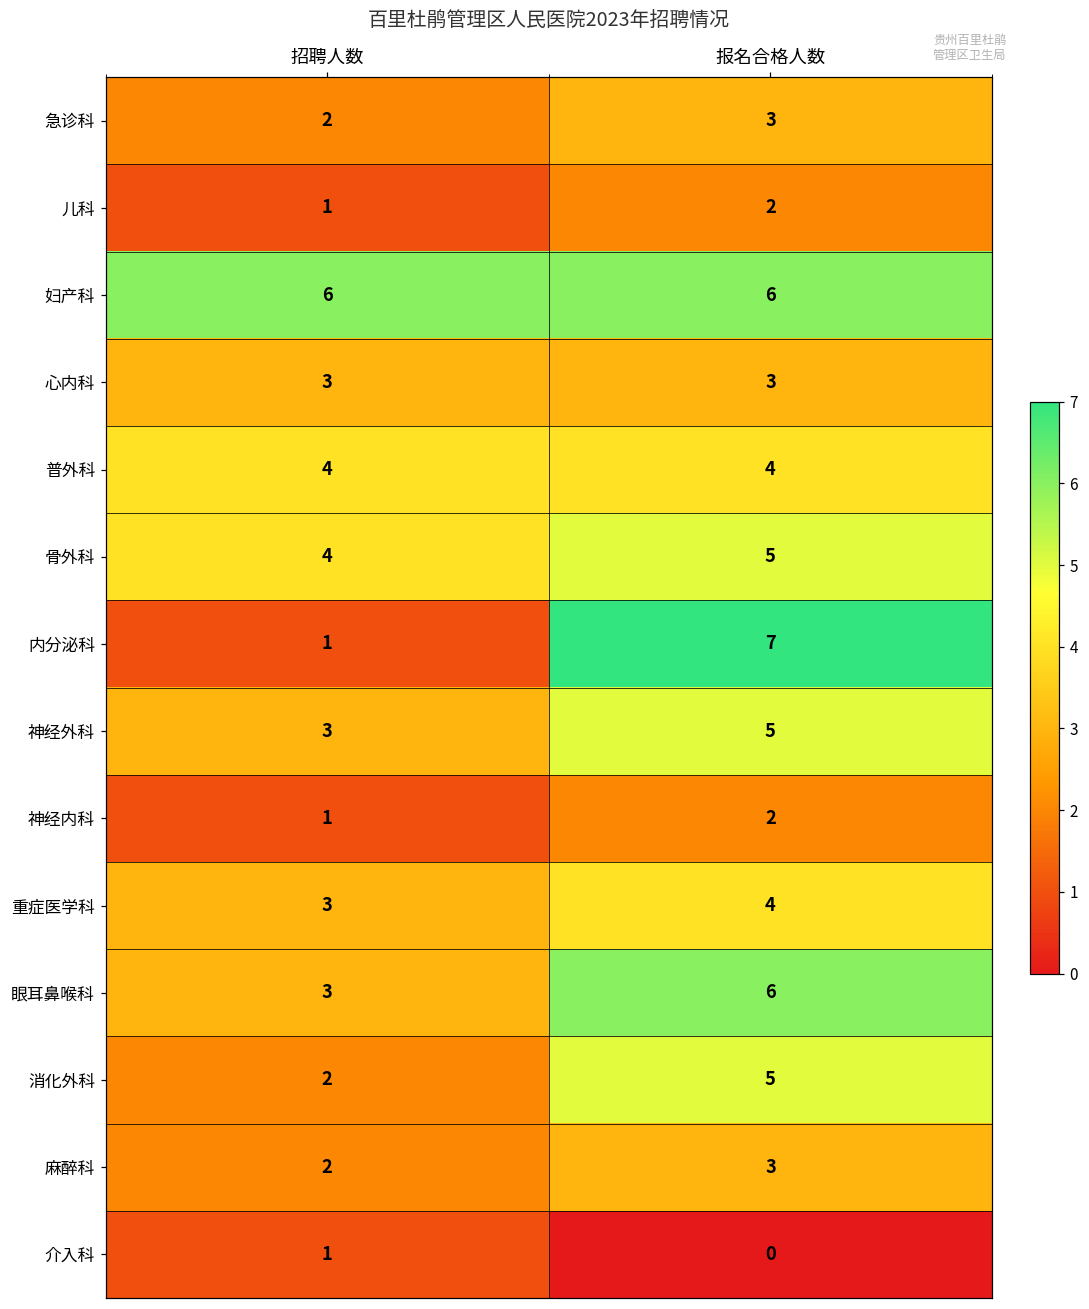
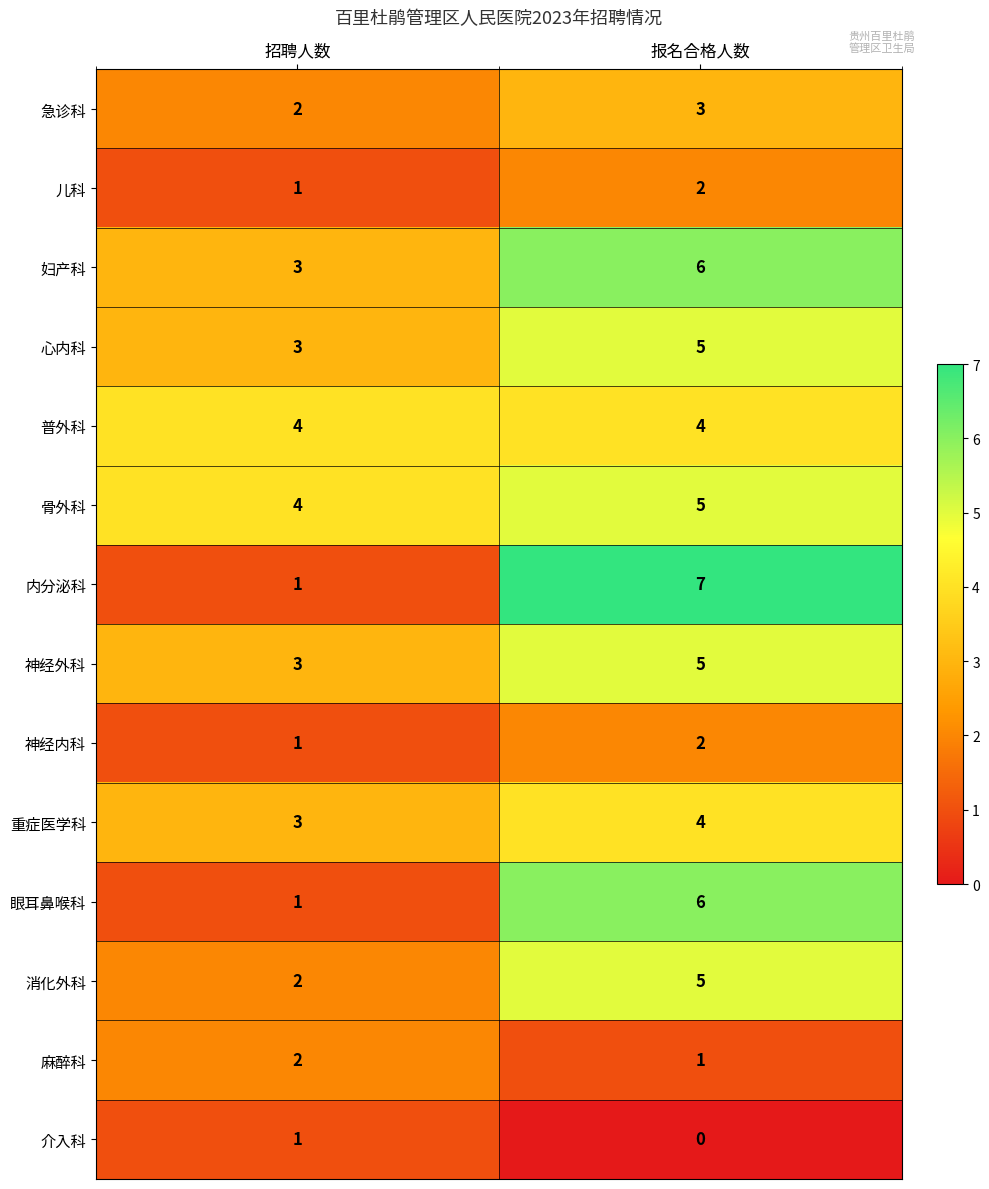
妇产科, 招聘人数: 6 -> 3
心内科, 报名合格人数: 3 -> 5
眼耳鼻喉科, 招聘人数: 3 -> 1
麻醉科, 报名合格人数: 3 -> 1
